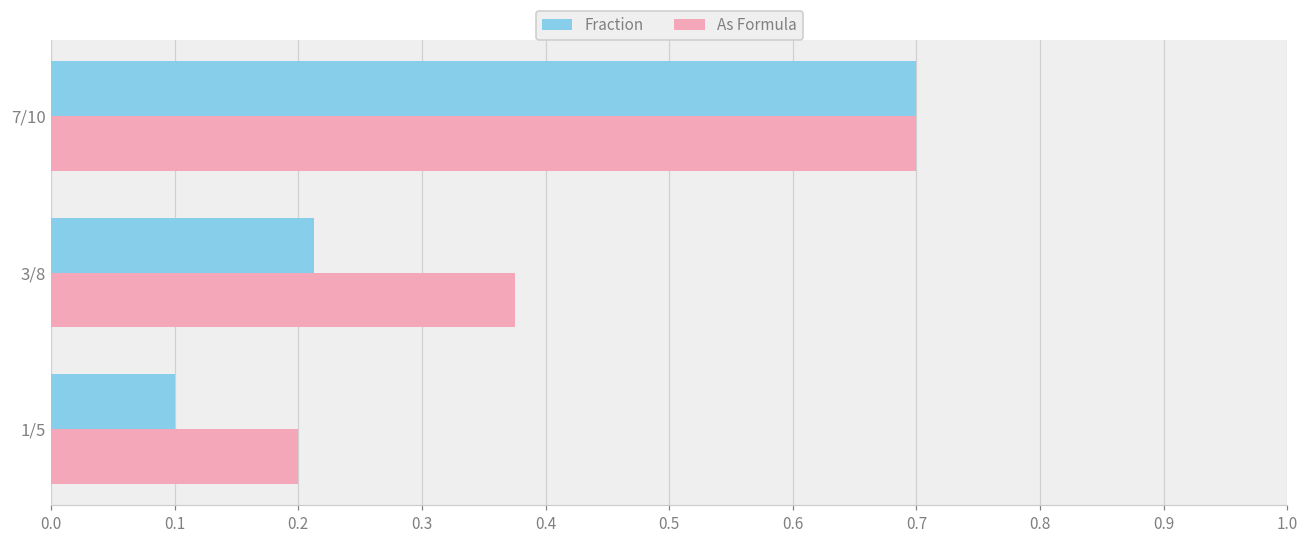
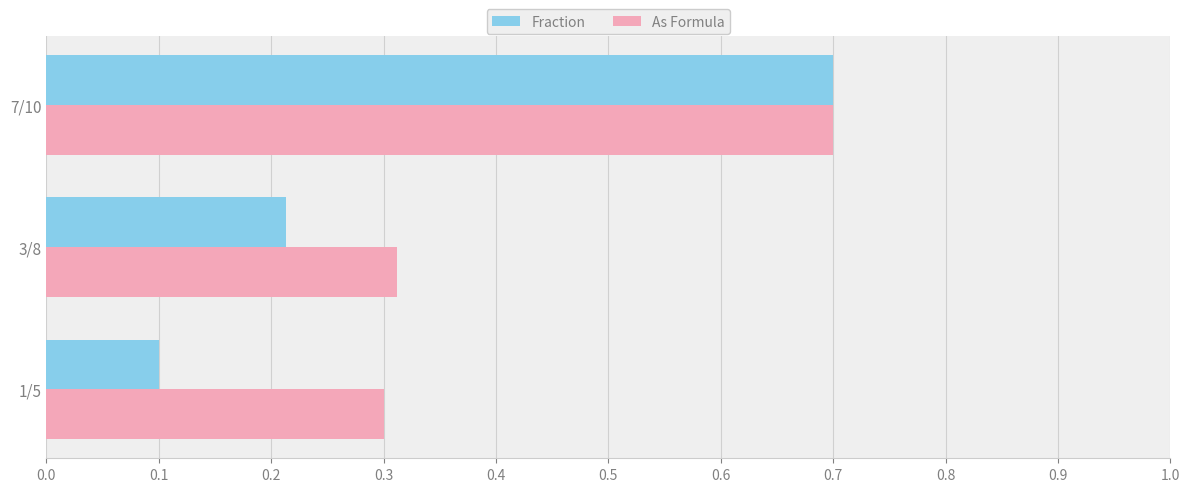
As Formula, 3/8: 0.375 -> 0.312
As Formula, 1/5: 0.2 -> 0.3
